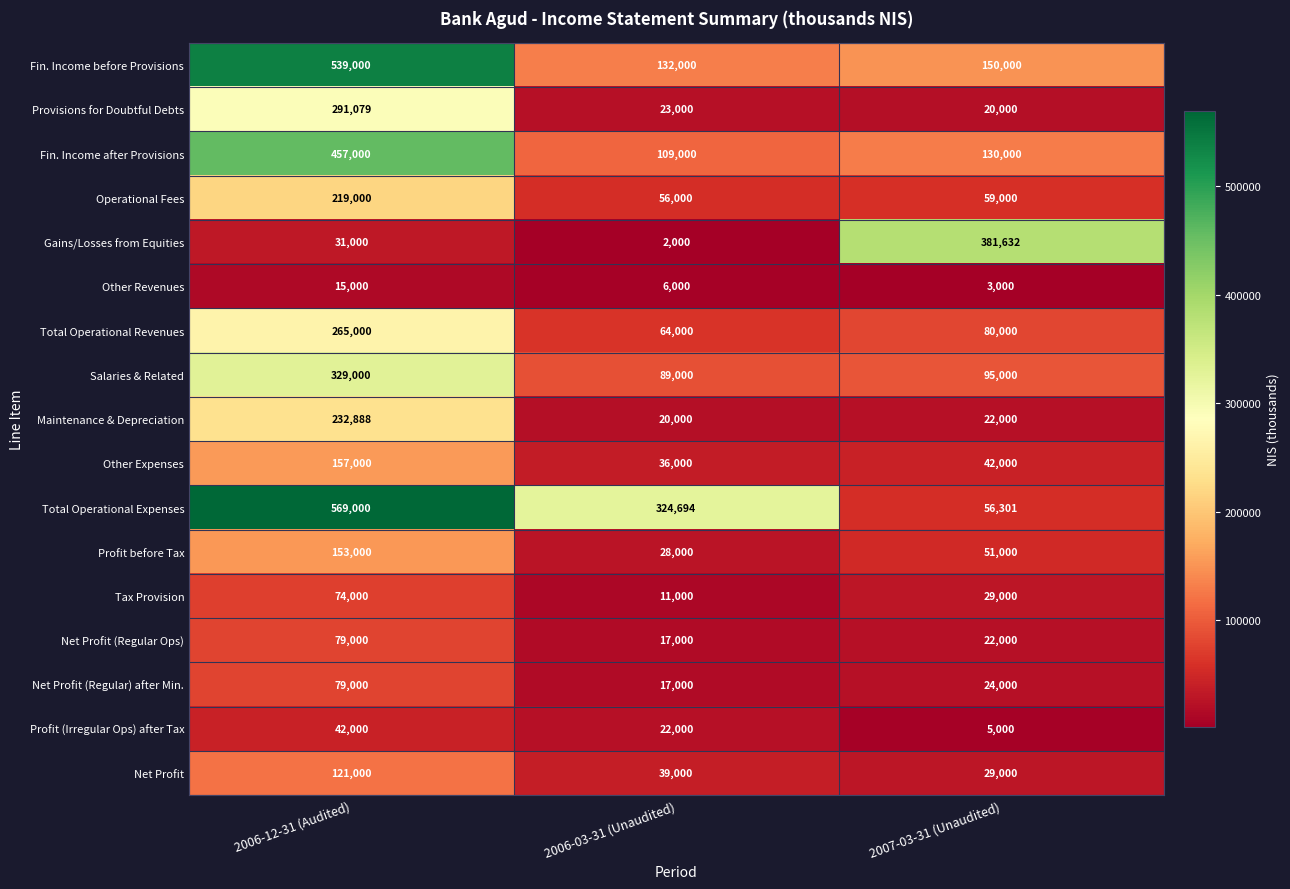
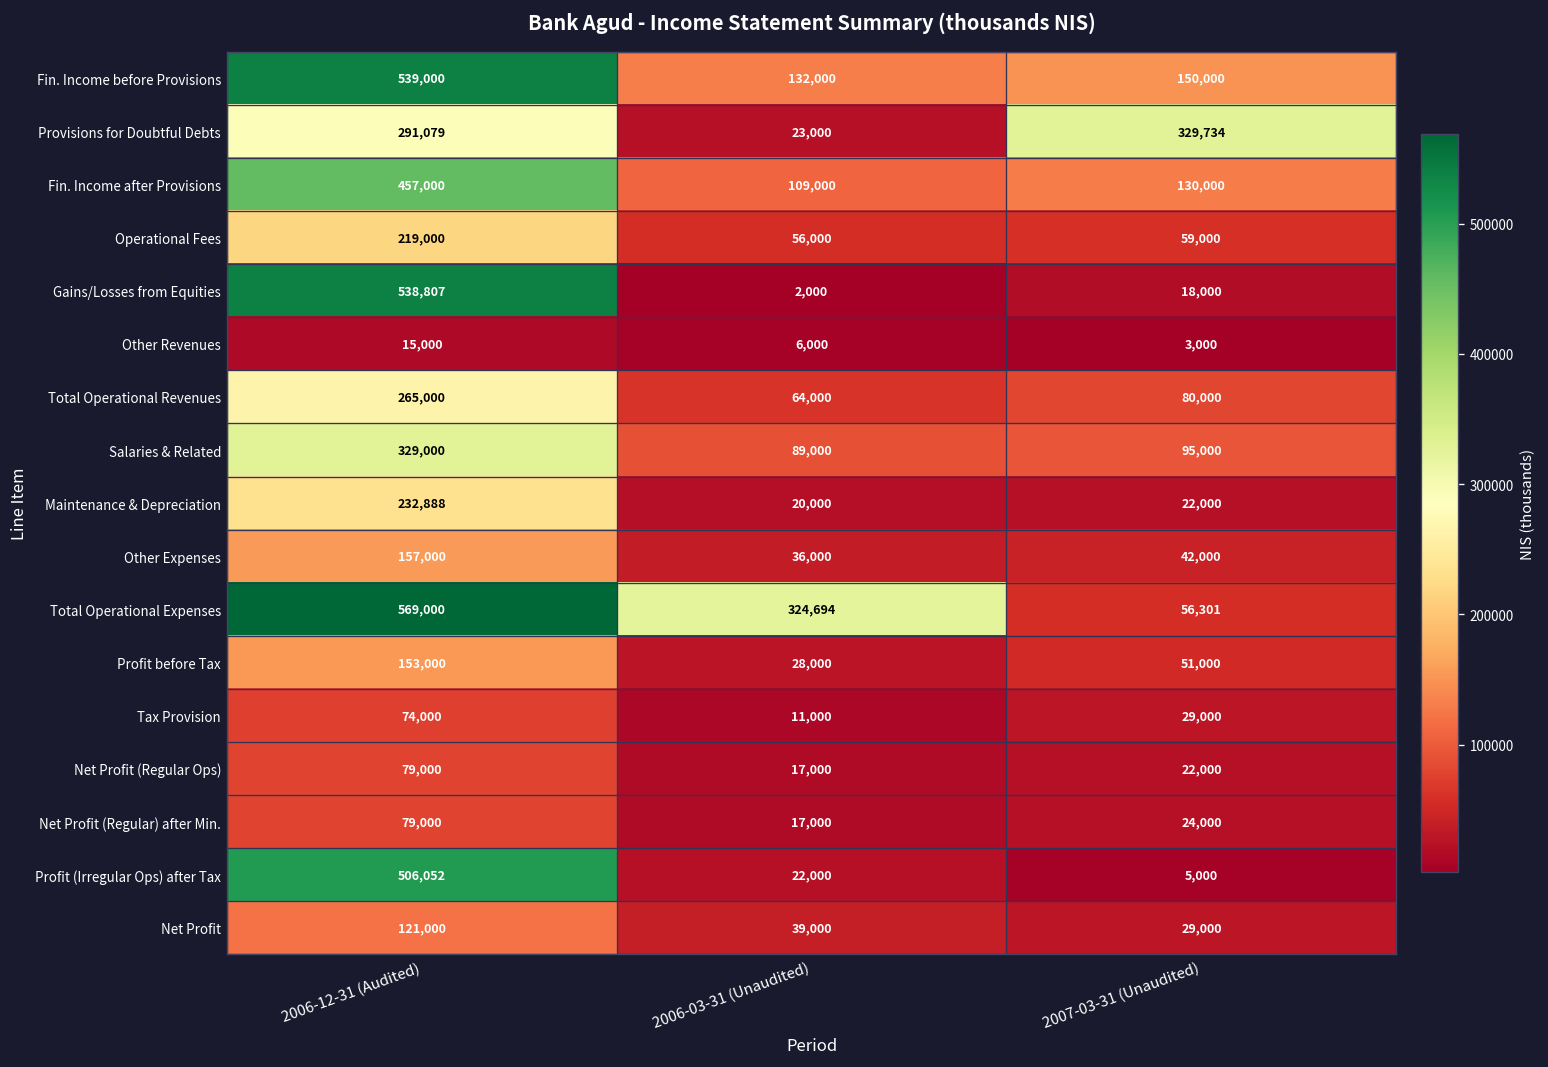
Provisions for Doubtful Debts, 2007-03-31 (Unaudited): 20,000 -> 329,734
Gains/Losses from Equities, 2006-12-31 (Audited): 31,000 -> 538,807
Gains/Losses from Equities, 2007-03-31 (Unaudited): 381,632 -> 18,000
Profit (Irregular Ops) after Tax, 2006-12-31 (Audited): 42,000 -> 506,052
